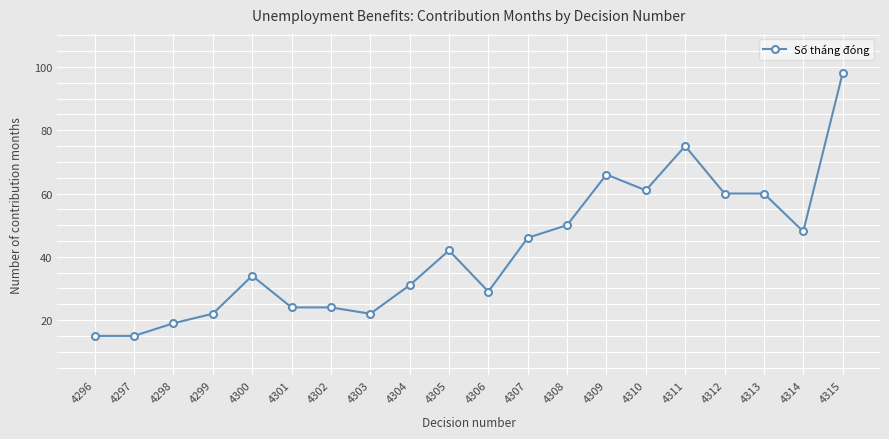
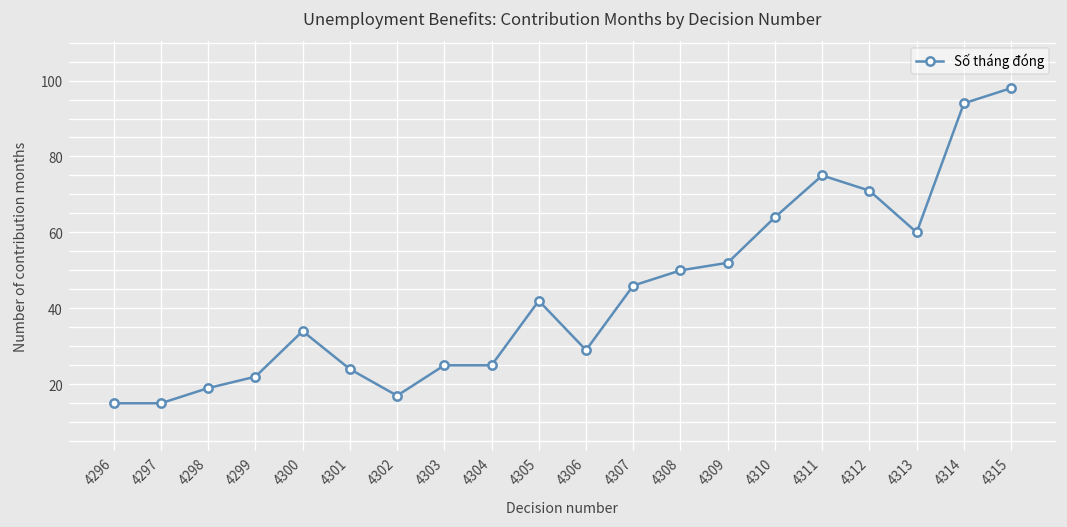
4302: 24 -> 17
4303: 22 -> 25
4304: 31 -> 25
4309: 66 -> 52
4310: 61 -> 64
4312: 60 -> 71
4314: 48 -> 94
